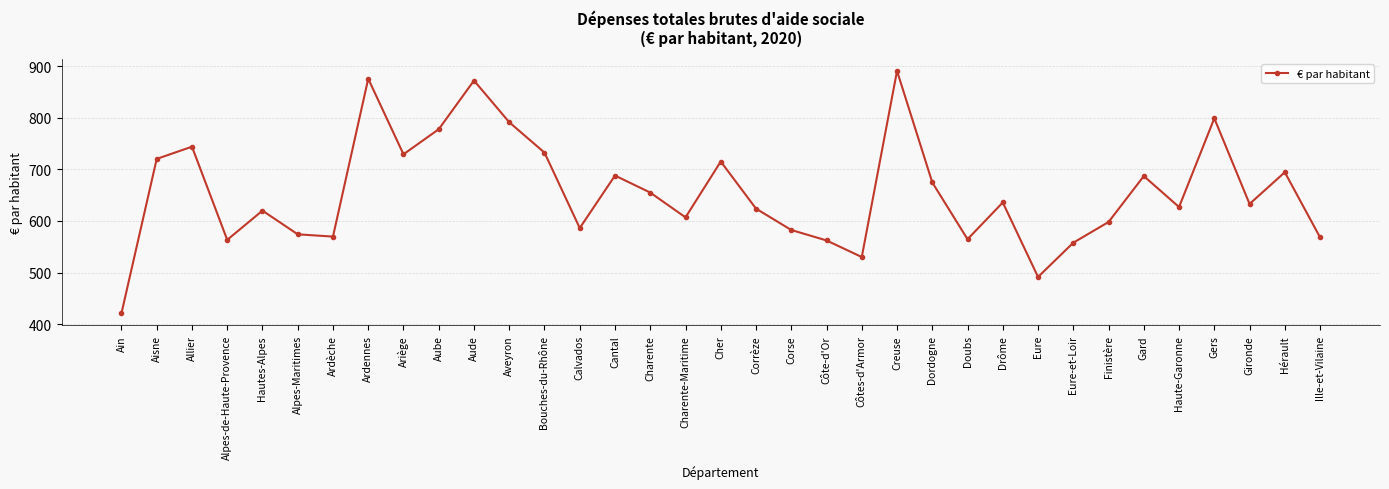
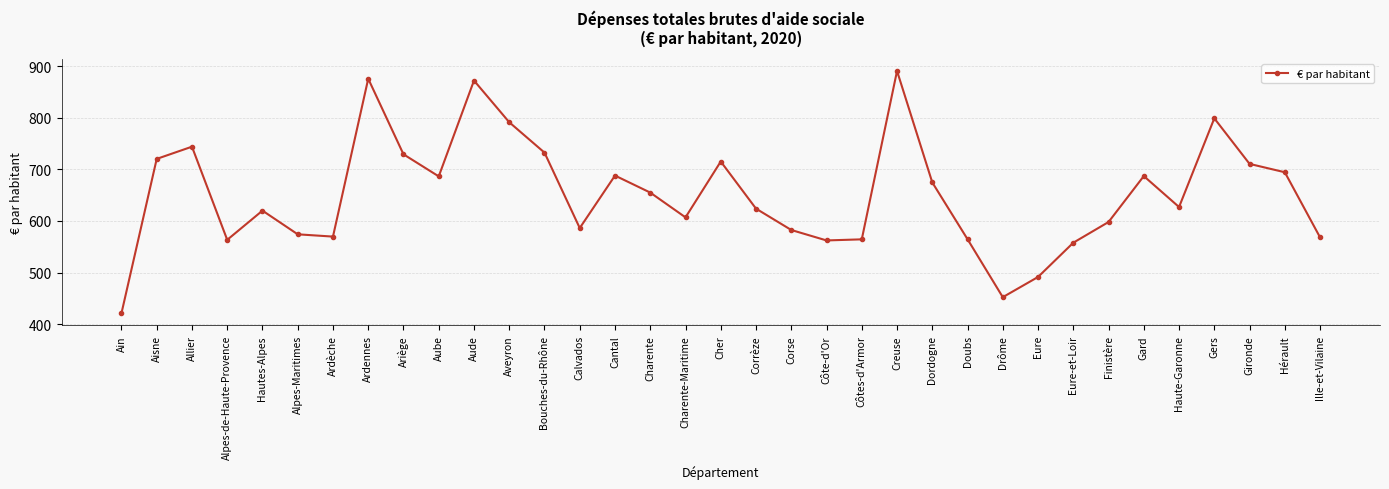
Aube: 780 -> 690
Côtes-d'Armor: 530 -> 560
Drôme: 640 -> 450
Gironde: 630 -> 710
